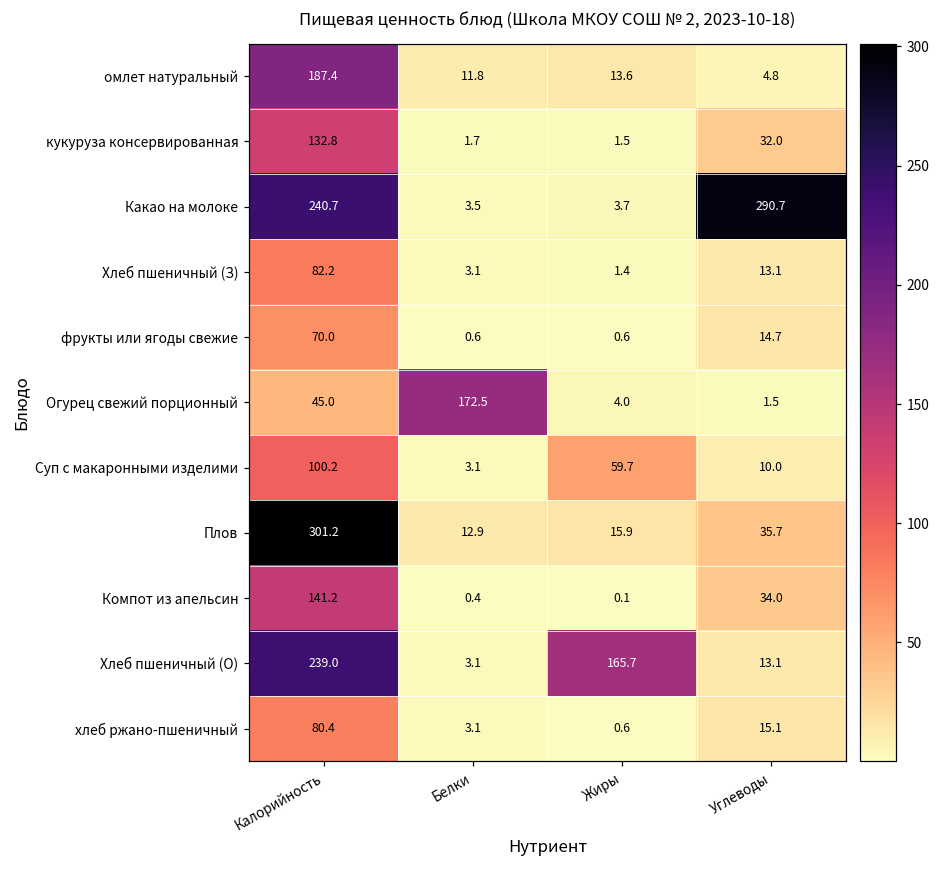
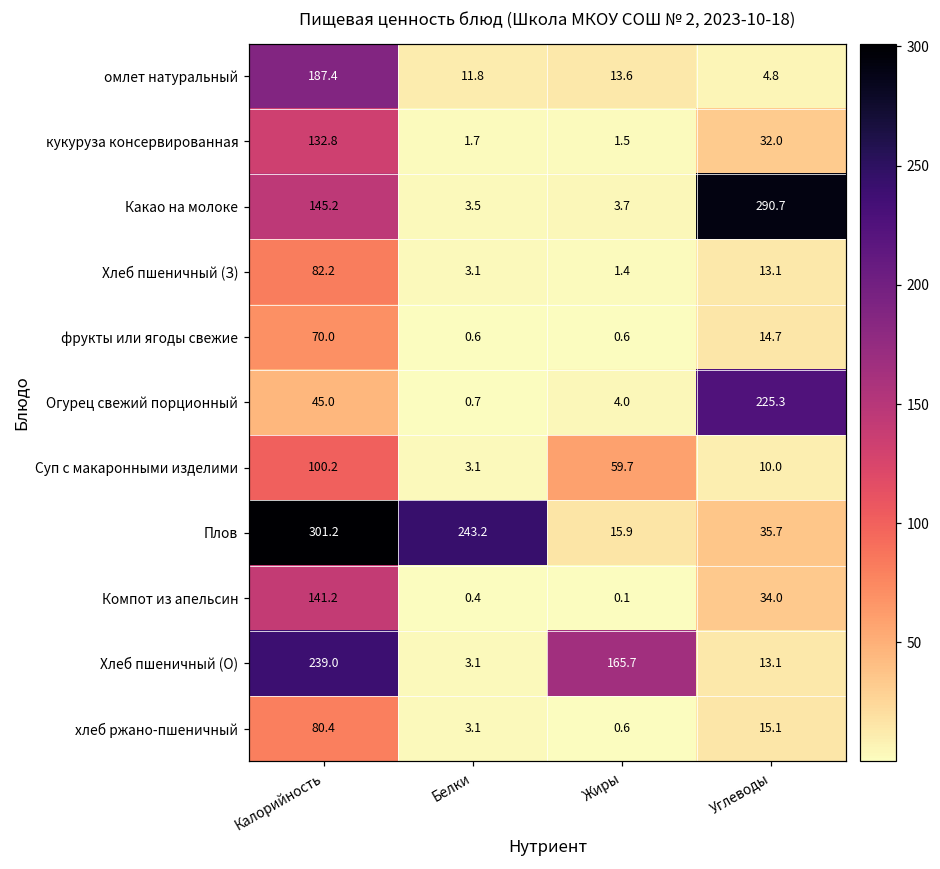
Какао на молоке, Калорийность: 240.7 -> 145.2
Огурец свежий порционный, Белки: 172.5 -> 0.7
Огурец свежий порционный, Углеводы: 1.5 -> 225.3
Плов, Белки: 12.9 -> 243.2
